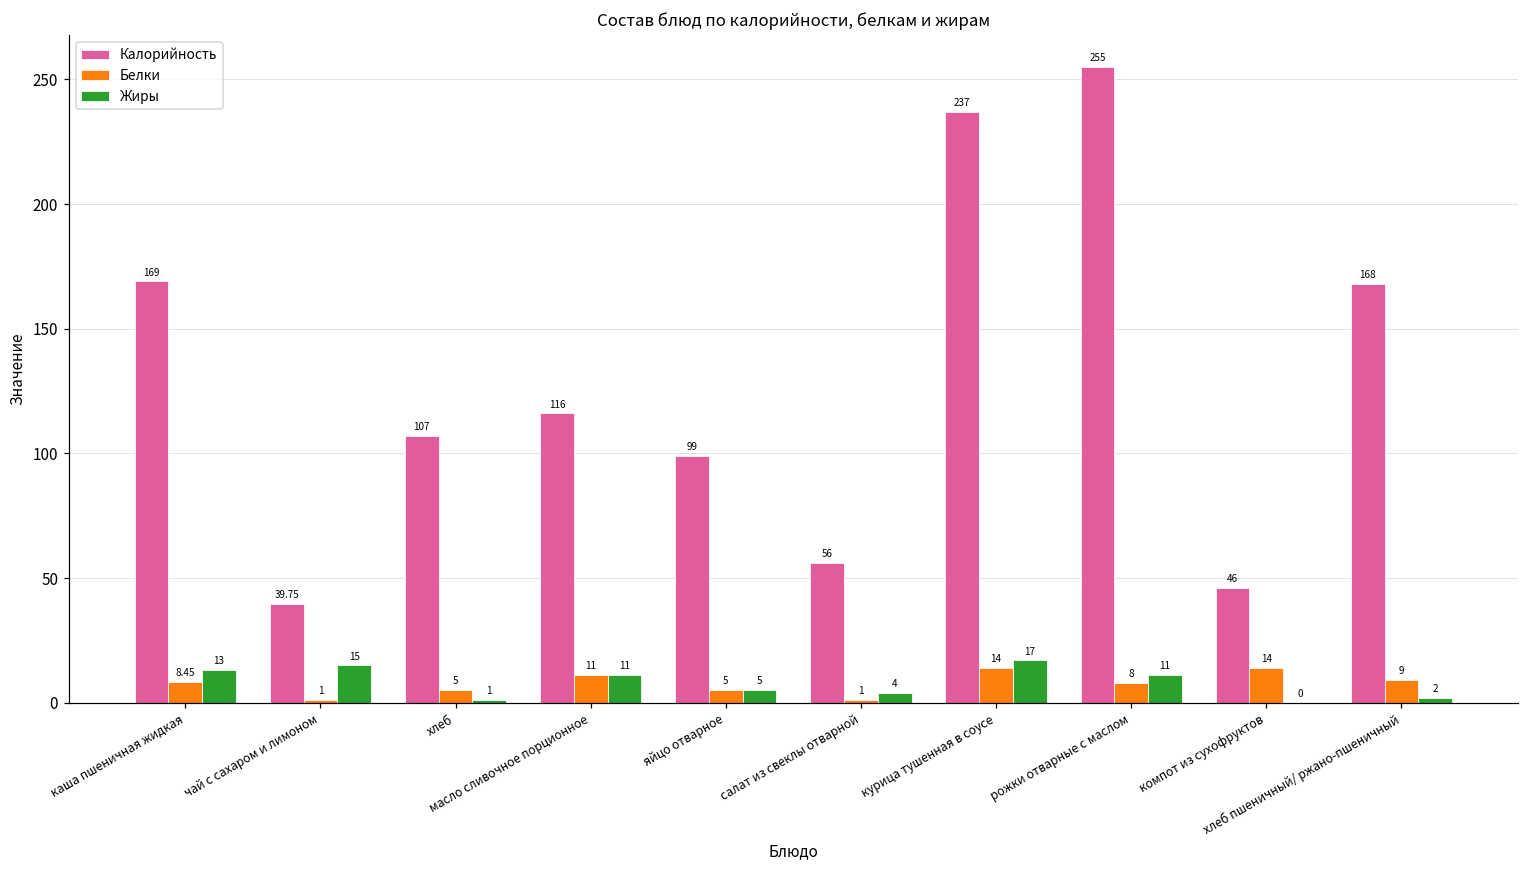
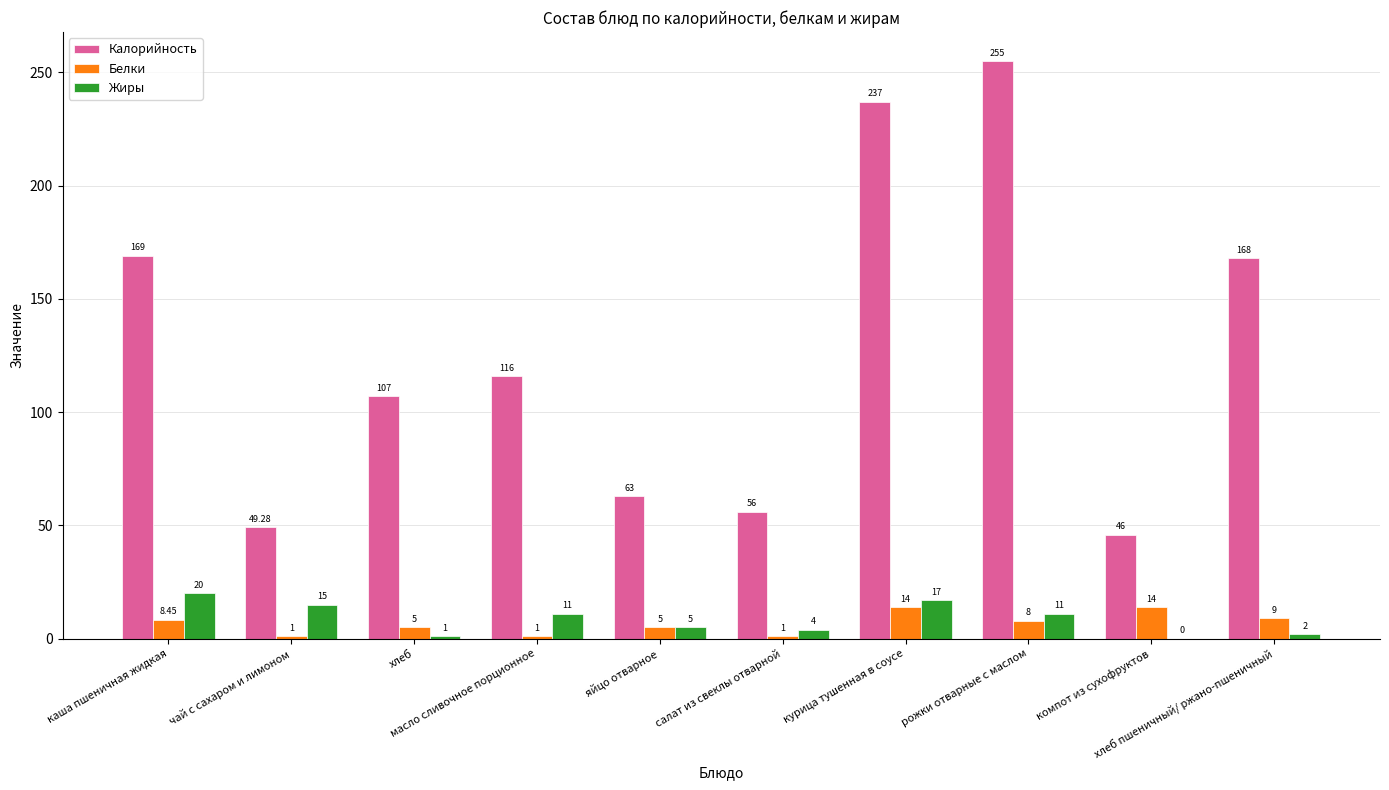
Жиры, каша пшеничная жидкая: 13 -> 20
Калорийность, чай с сахаром и лимоном: 39.75 -> 49.28
Белки, масло сливочное порционное: 11 -> 1
Калорийность, яйцо отварное: 99 -> 63
